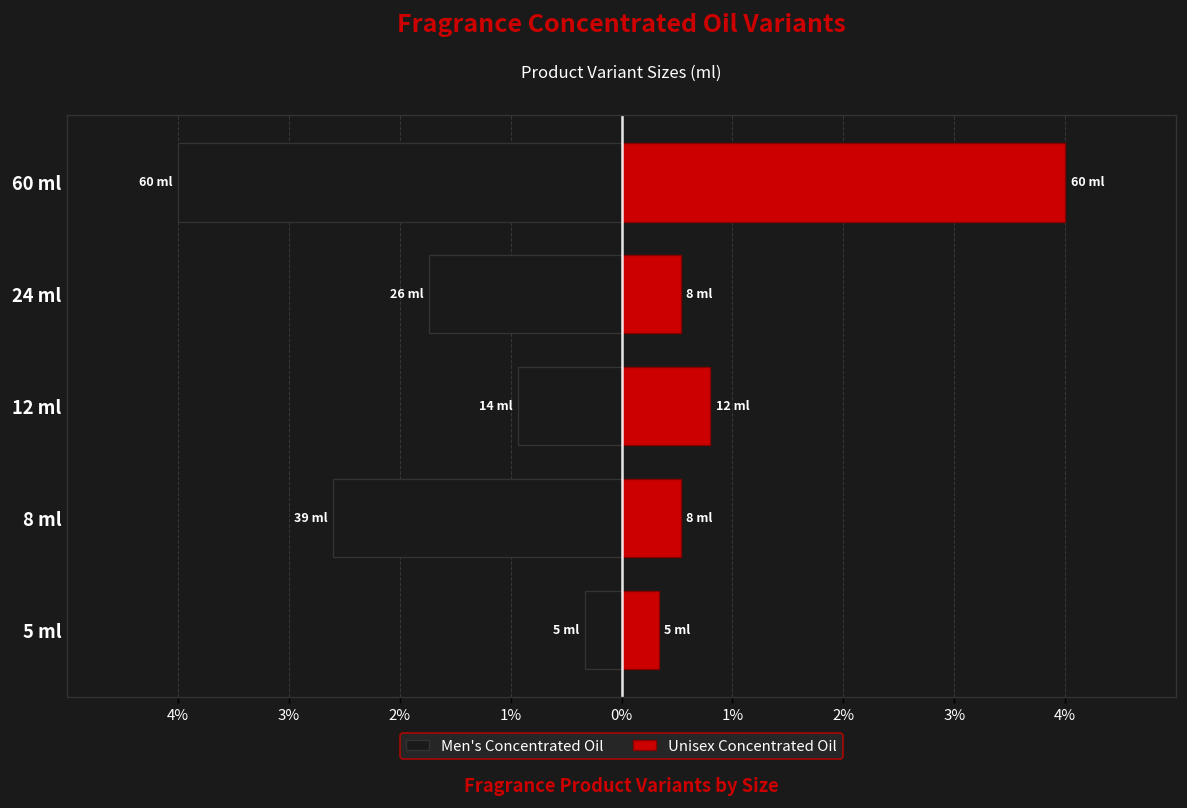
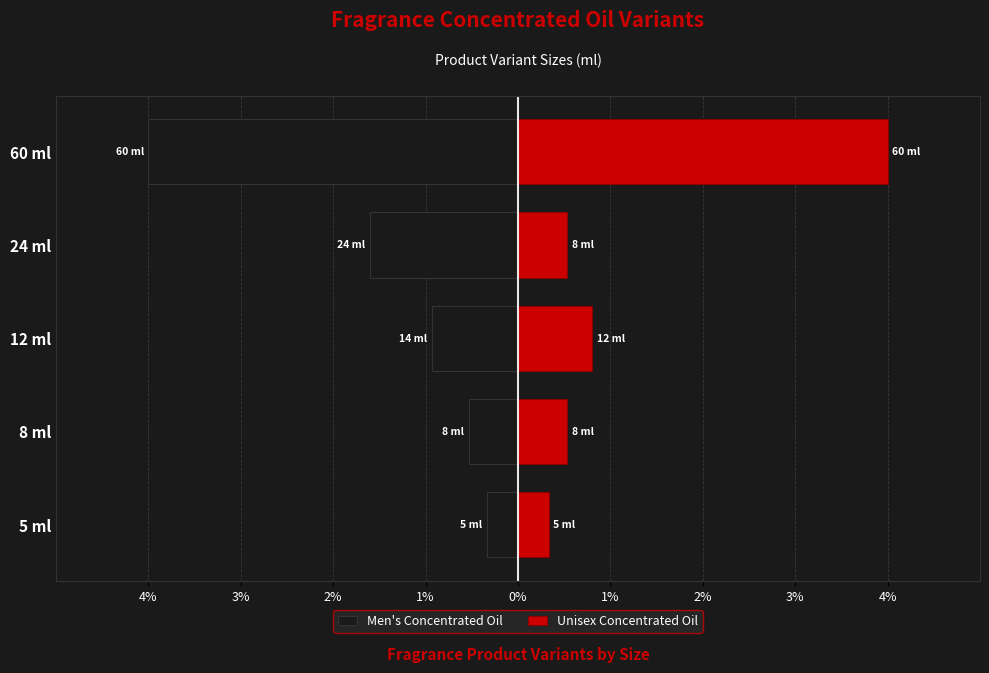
Men's Concentrated Oil, 24 ml: 26 -> 24
Men's Concentrated Oil, 8 ml: 39 -> 8
